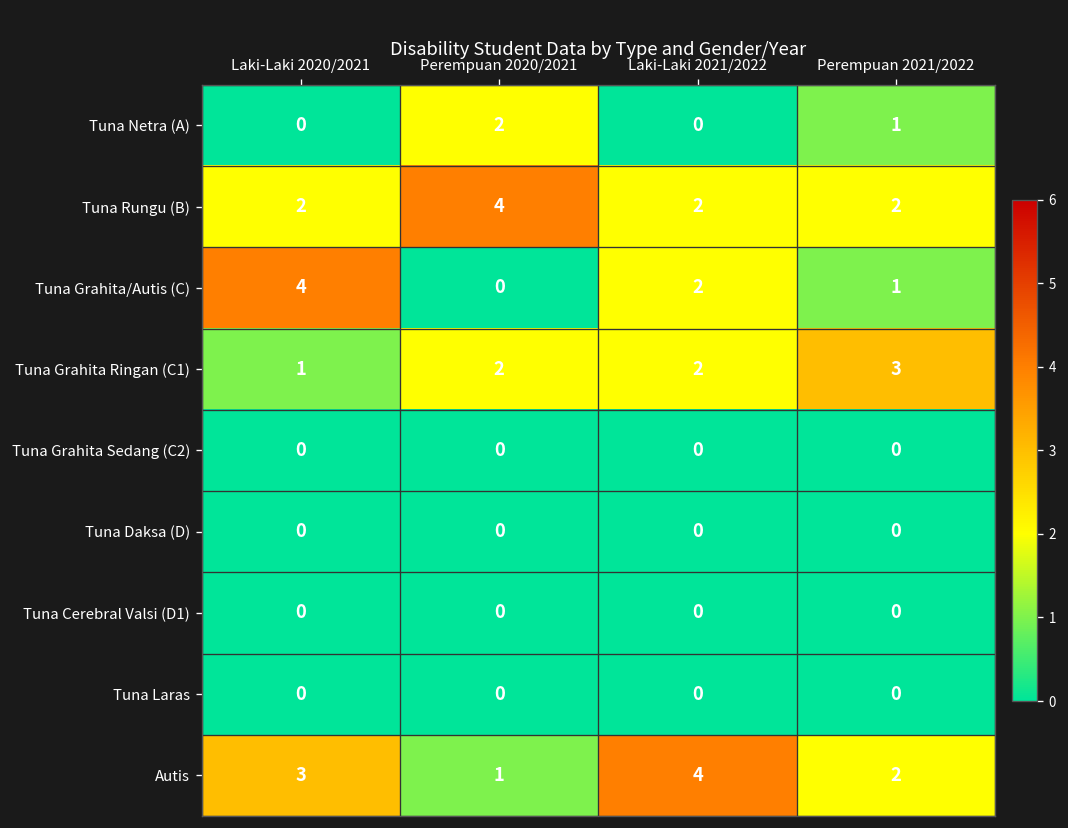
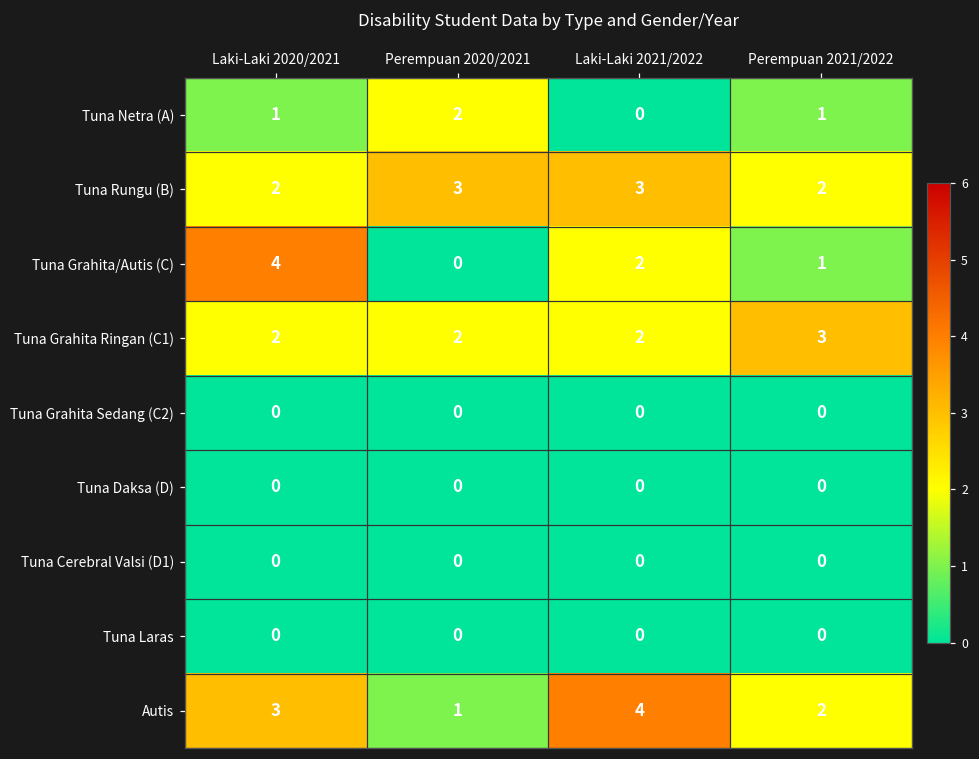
Tuna Netra (A), Laki-Laki 2020/2021: 0 -> 1
Tuna Rungu (B), Perempuan 2020/2021: 4 -> 3
Tuna Rungu (B), Laki-Laki 2021/2022: 2 -> 3
Tuna Grahita Ringan (C1), Laki-Laki 2020/2021: 1 -> 2
